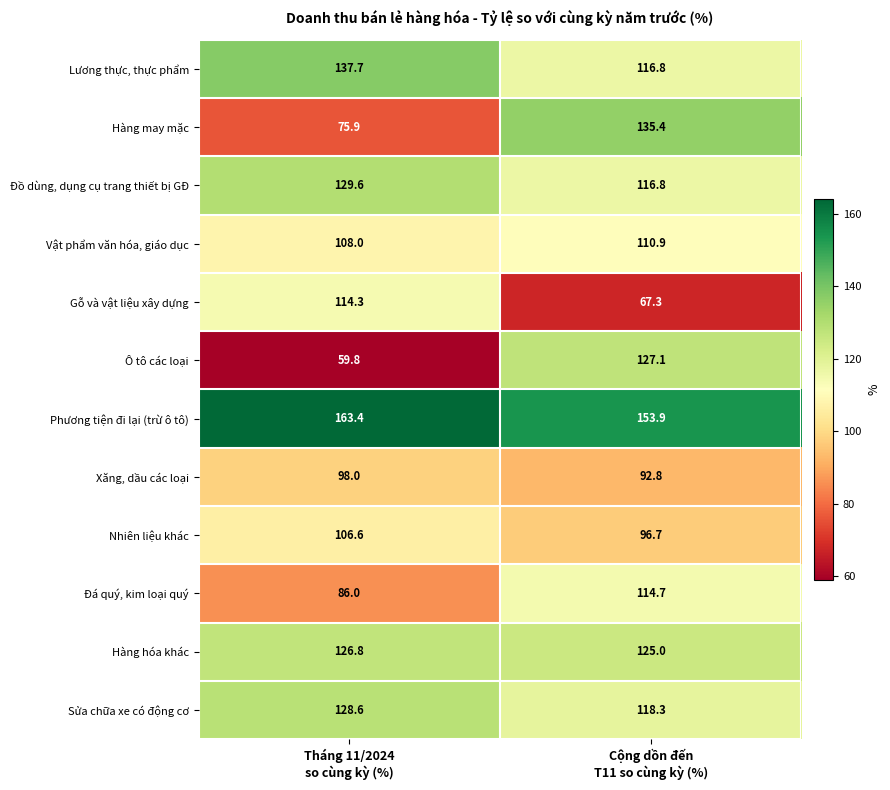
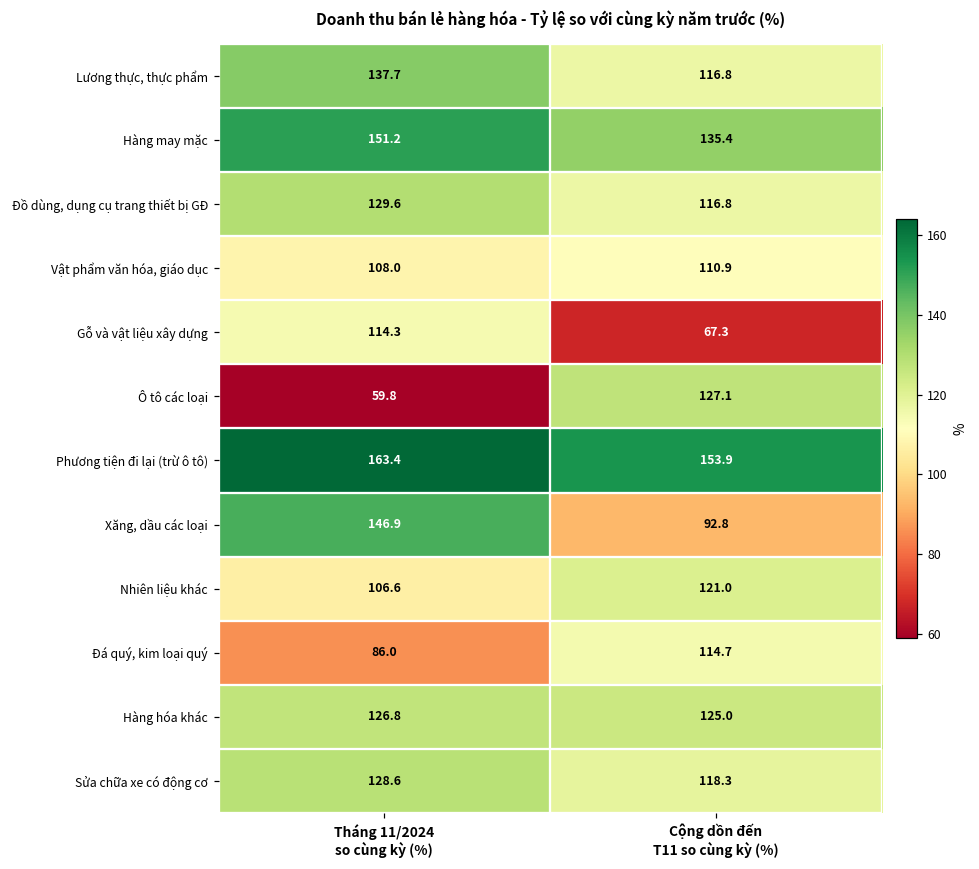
Hàng may mặc, Tháng 11/2024 so cùng kỳ (%): 75.9 -> 151.2
Xăng, dầu các loại, Tháng 11/2024 so cùng kỳ (%): 98.0 -> 146.9
Nhiên liệu khác, Cộng dồn đến T11 so cùng kỳ (%): 96.7 -> 121.0
